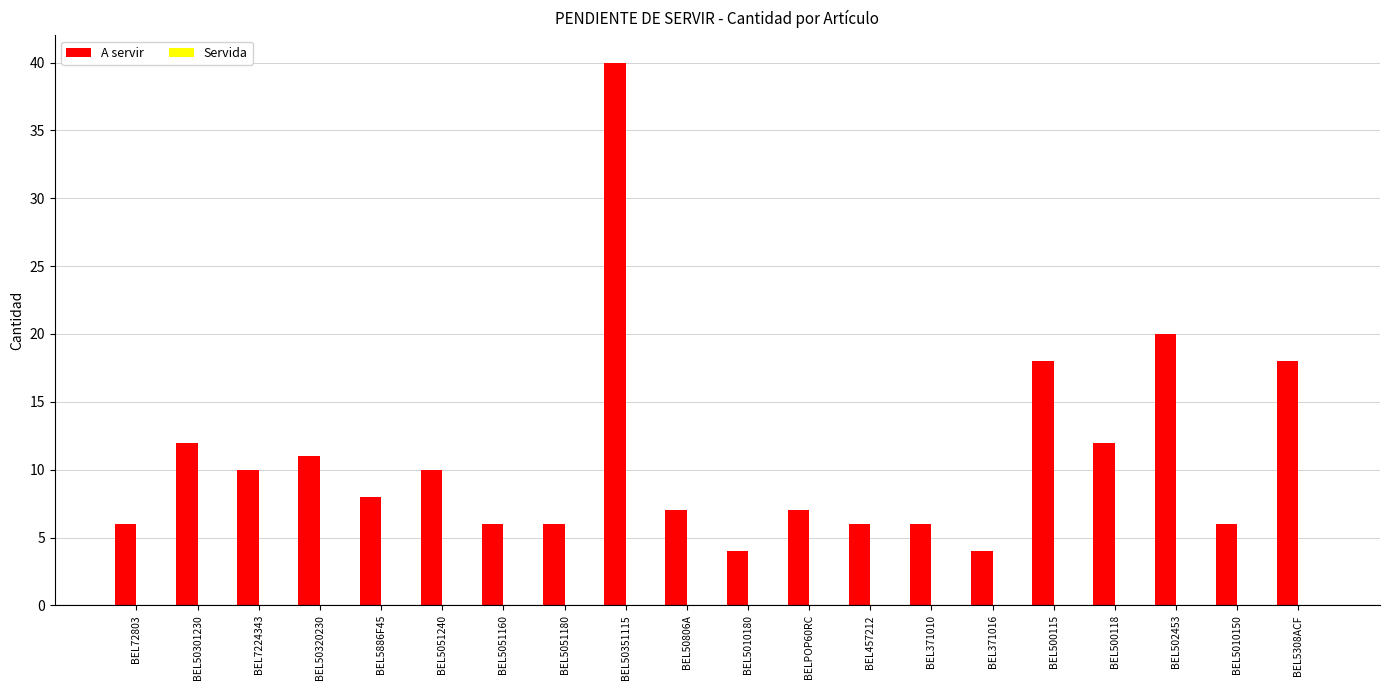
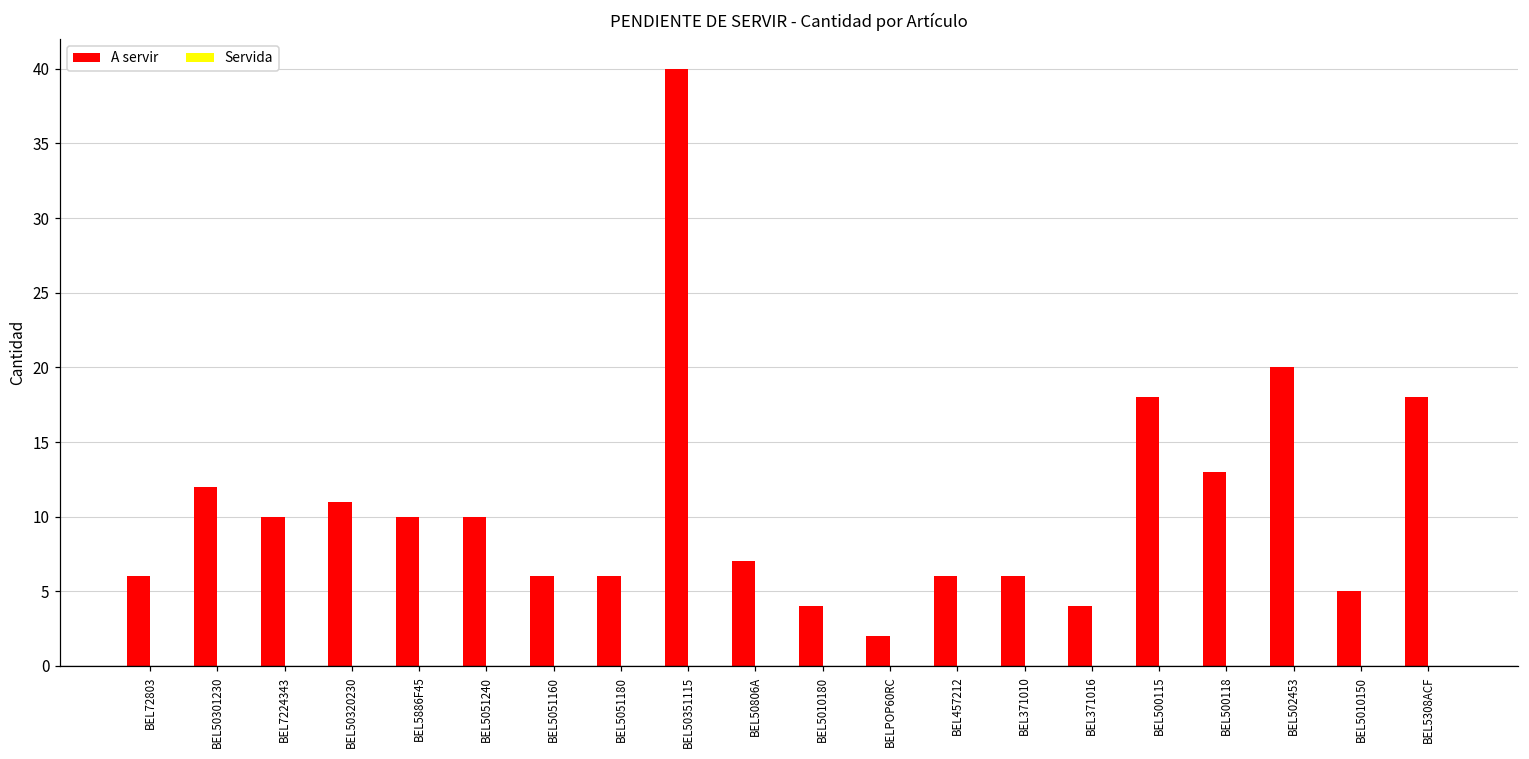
A servir, BEL5886F45: 8 -> 10
A servir, BELPOP60RC: 7 -> 2
A servir, BEL500118: 12 -> 13
A servir, BEL5010150: 6 -> 5
